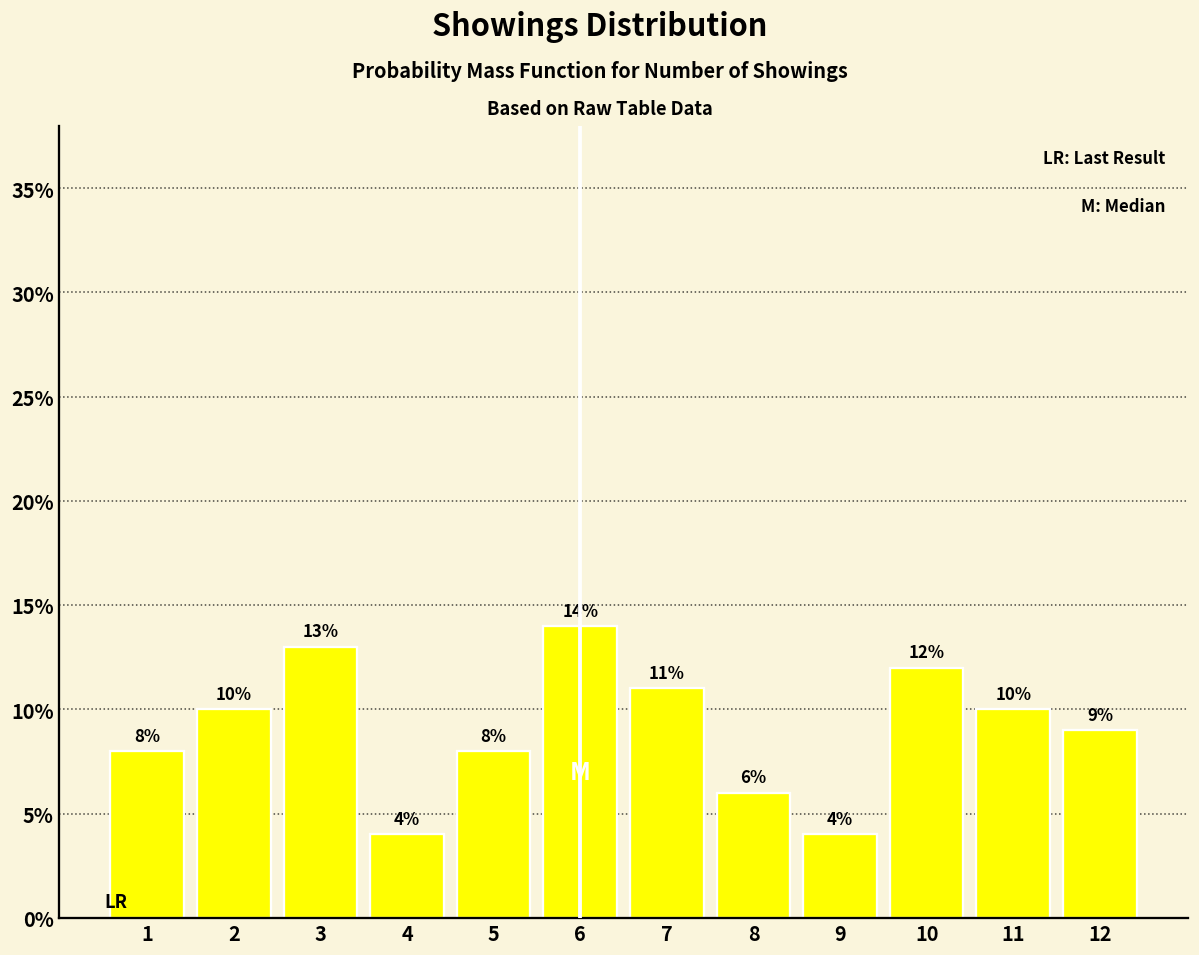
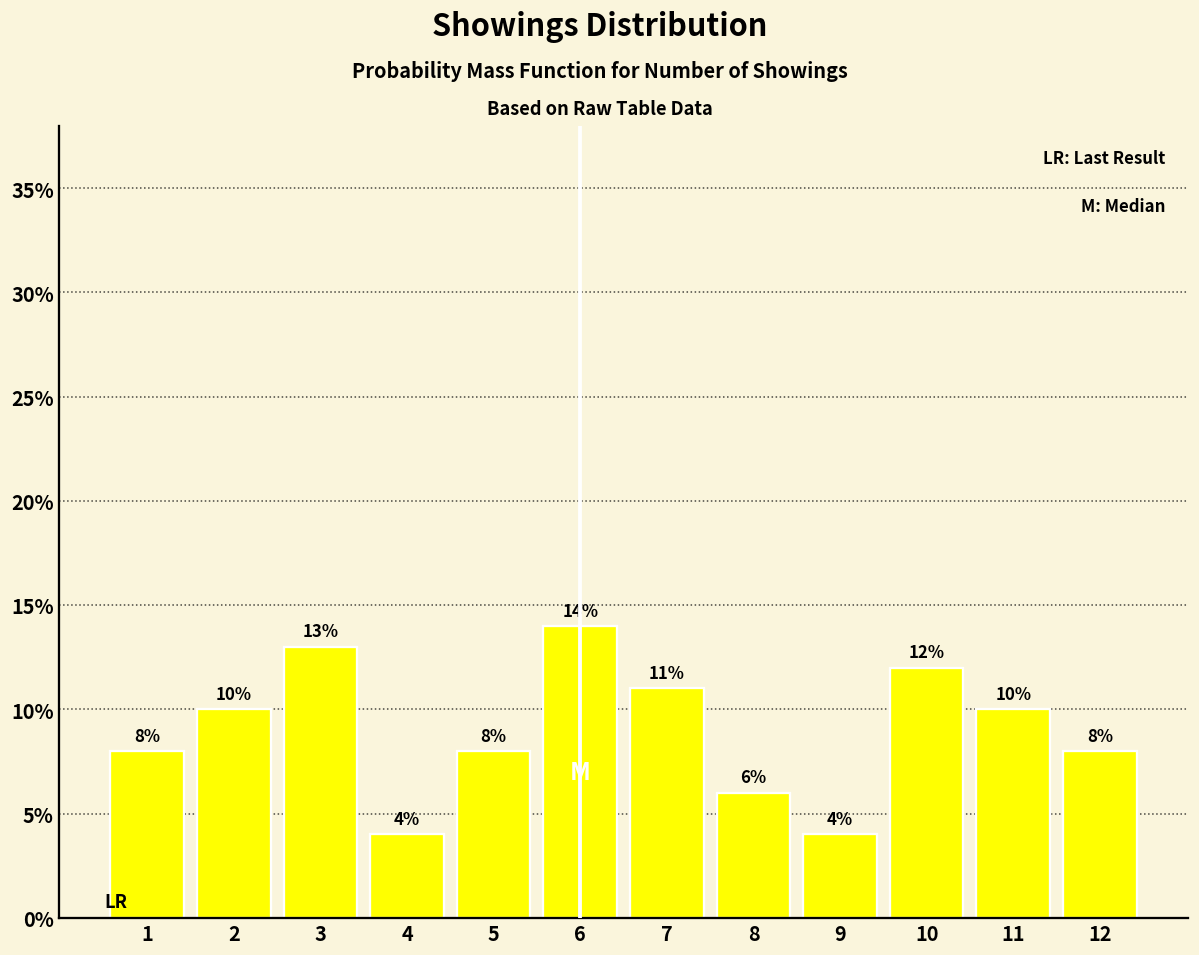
12: 9% -> 8%
